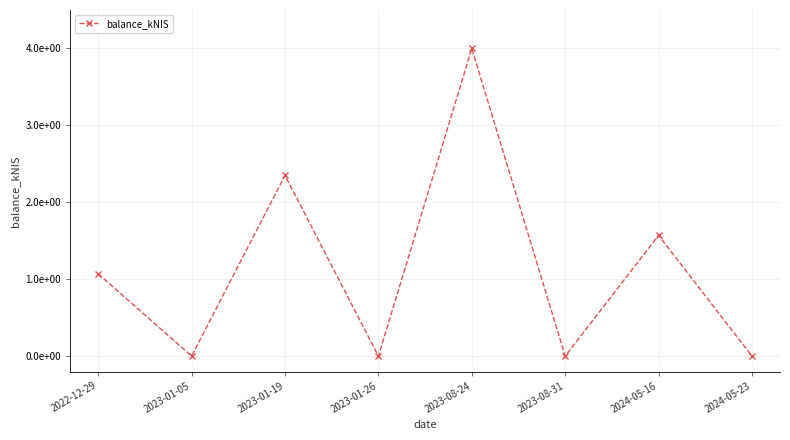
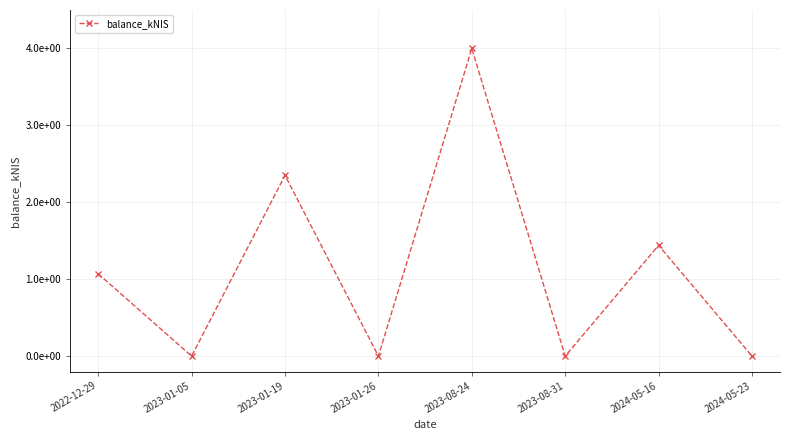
2024-05-16: 1.6 -> 1.4
